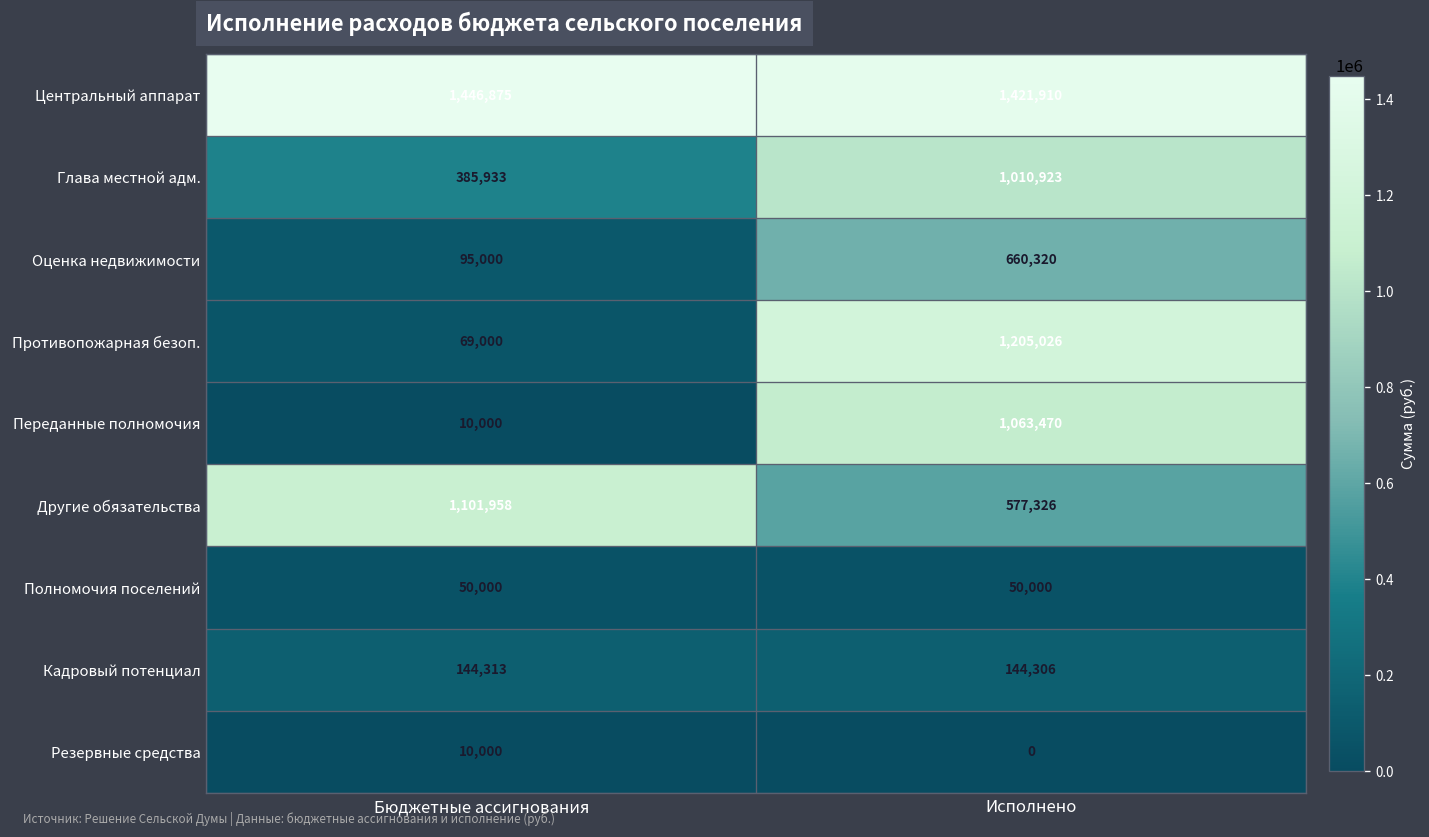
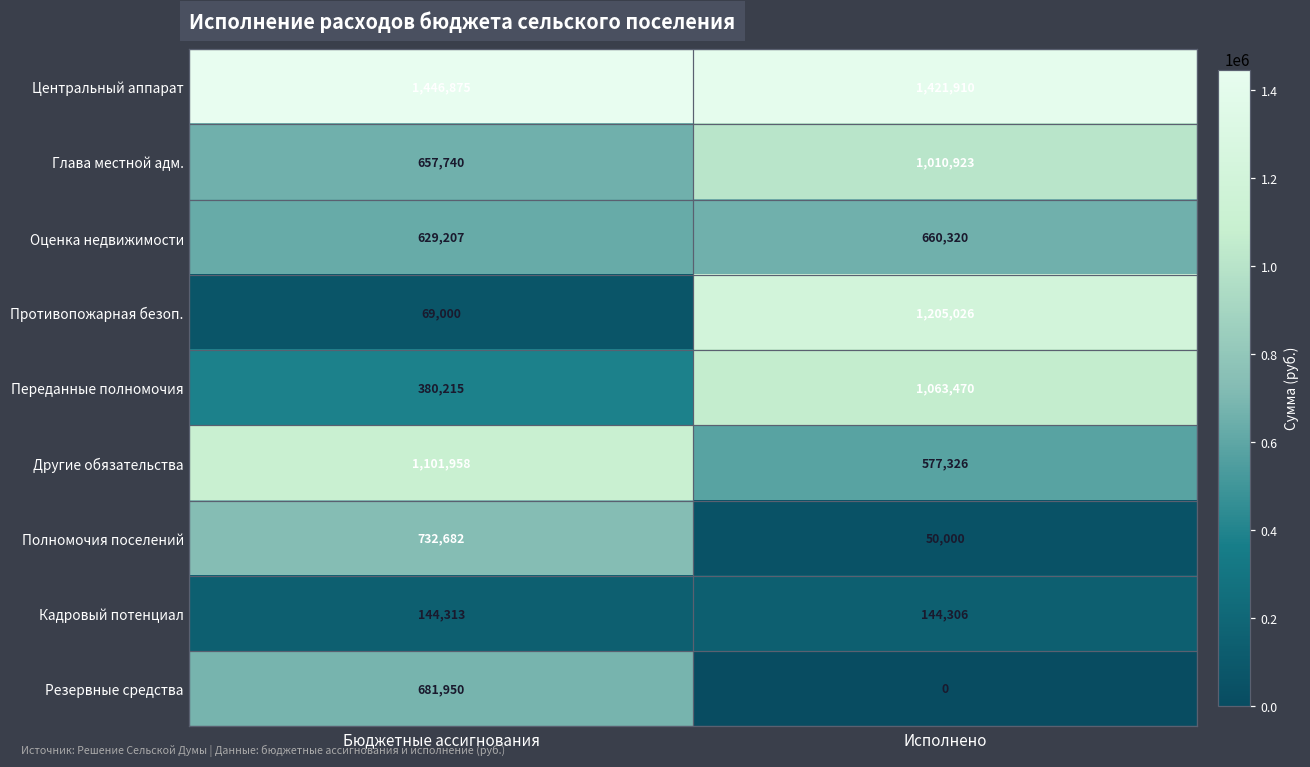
Глава местной адм., Бюджетные ассигнования: 385,933 -> 657,740
Оценка недвижимости, Бюджетные ассигнования: 95,000 -> 629,207
Переданные полномочия, Бюджетные ассигнования: 10,000 -> 380,215
Полномочия поселений, Бюджетные ассигнования: 50,000 -> 732,682
Резервные средства, Бюджетные ассигнования: 10,000 -> 681,950
